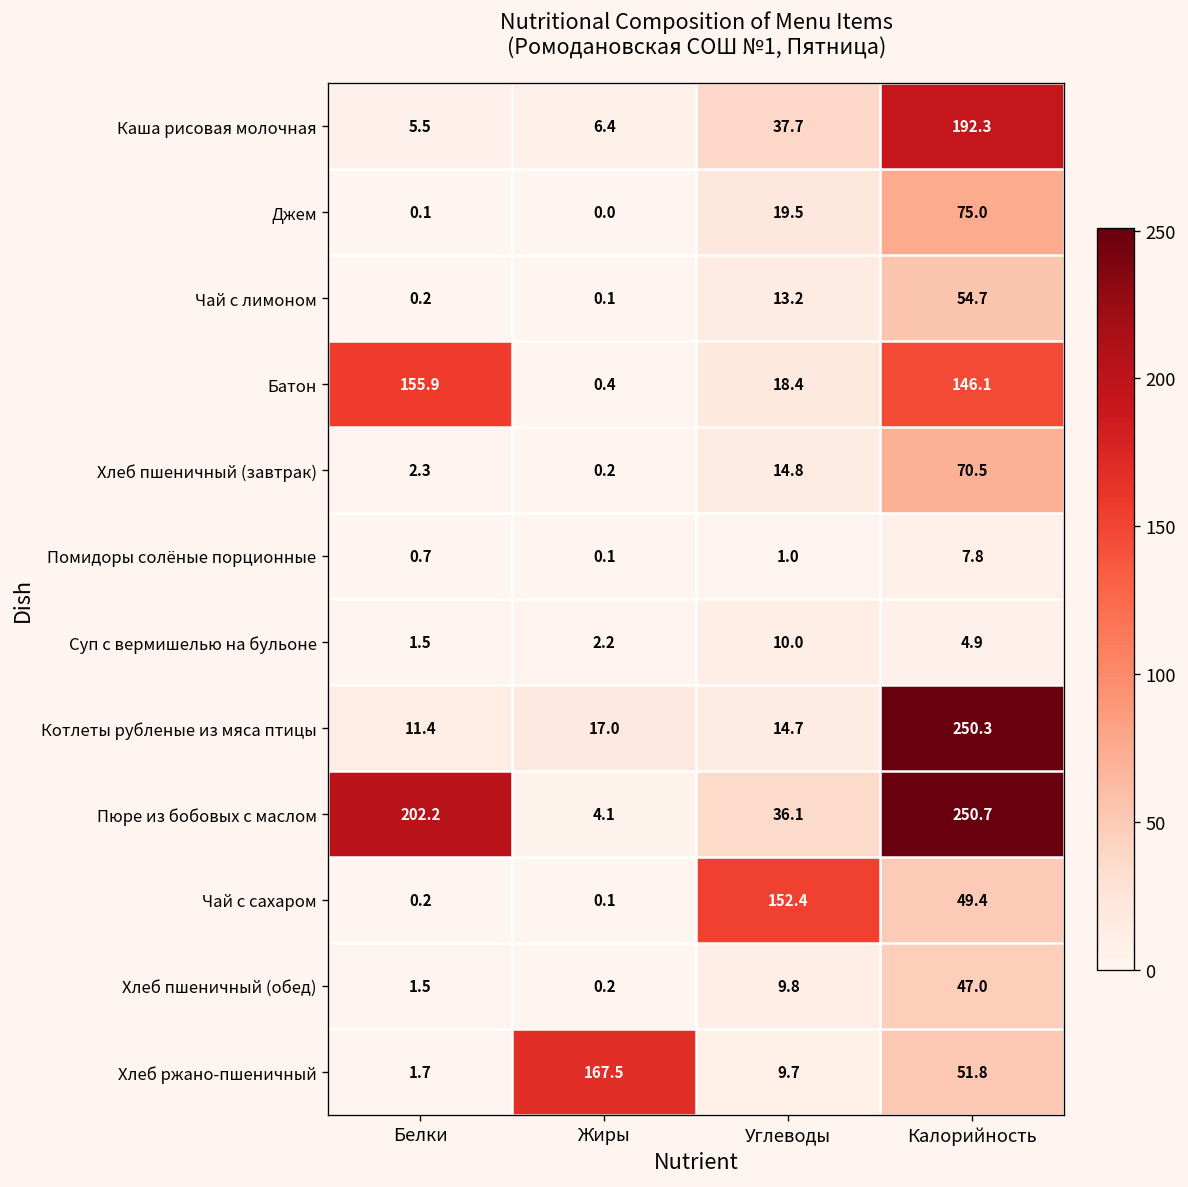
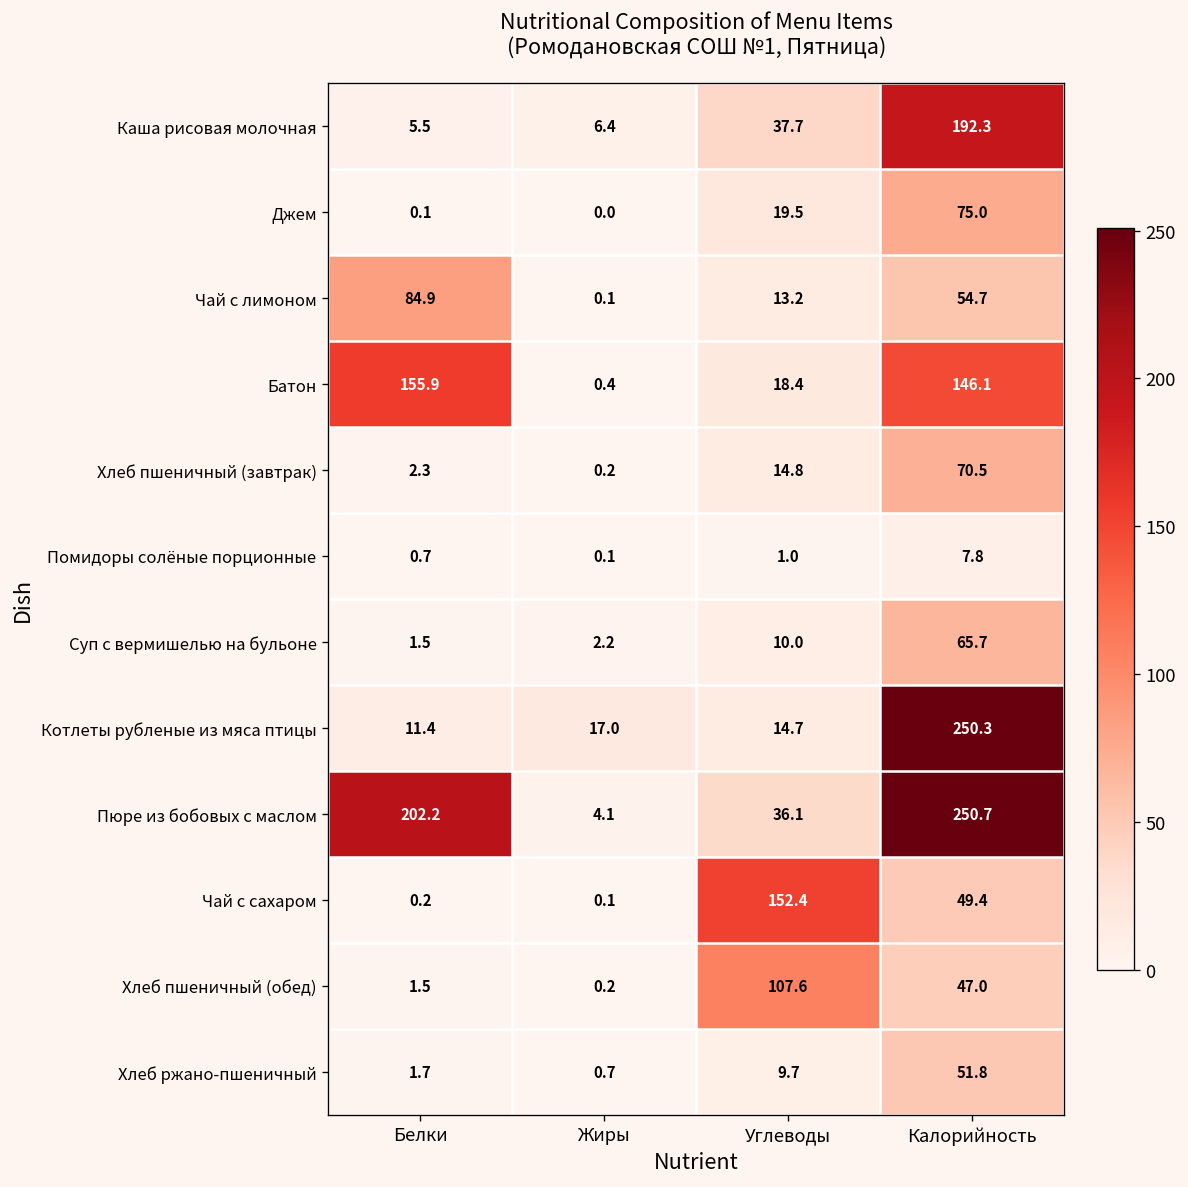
Чай с лимоном, Белки: 0.2 -> 84.9
Суп с вермишелью на бульоне, Калорийность: 4.9 -> 65.7
Хлеб пшеничный (обед), Углеводы: 9.8 -> 107.6
Хлеб ржано-пшеничный, Жиры: 167.5 -> 0.7
